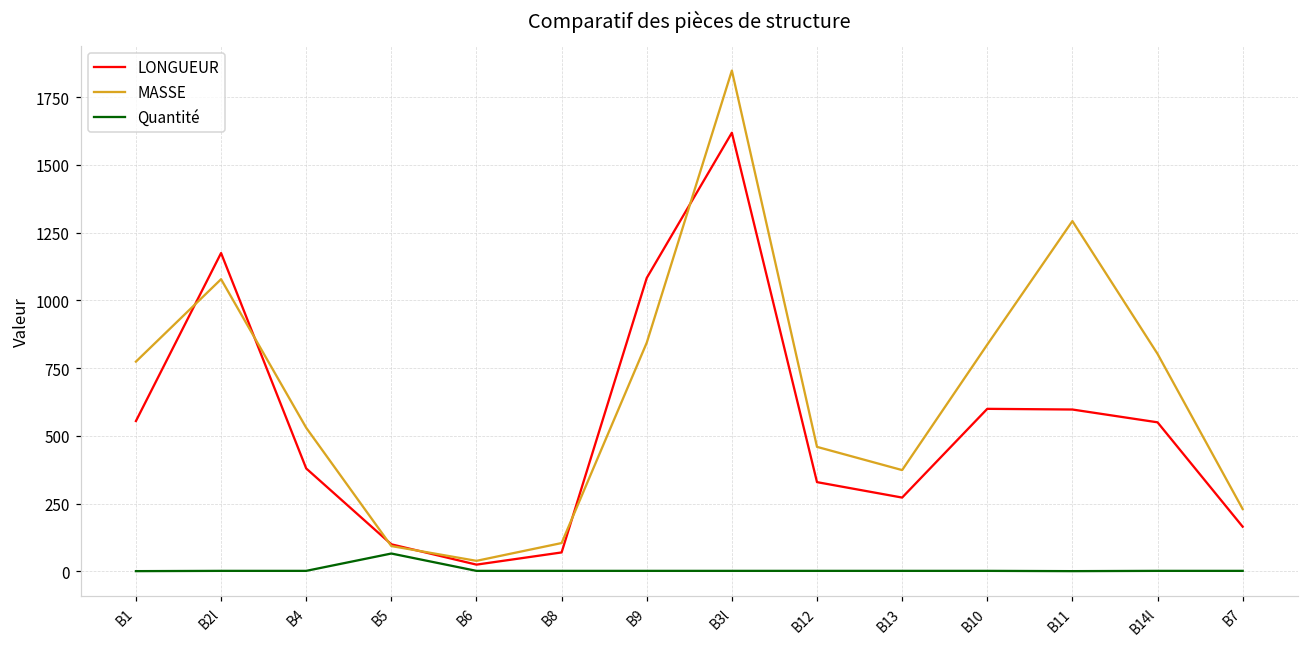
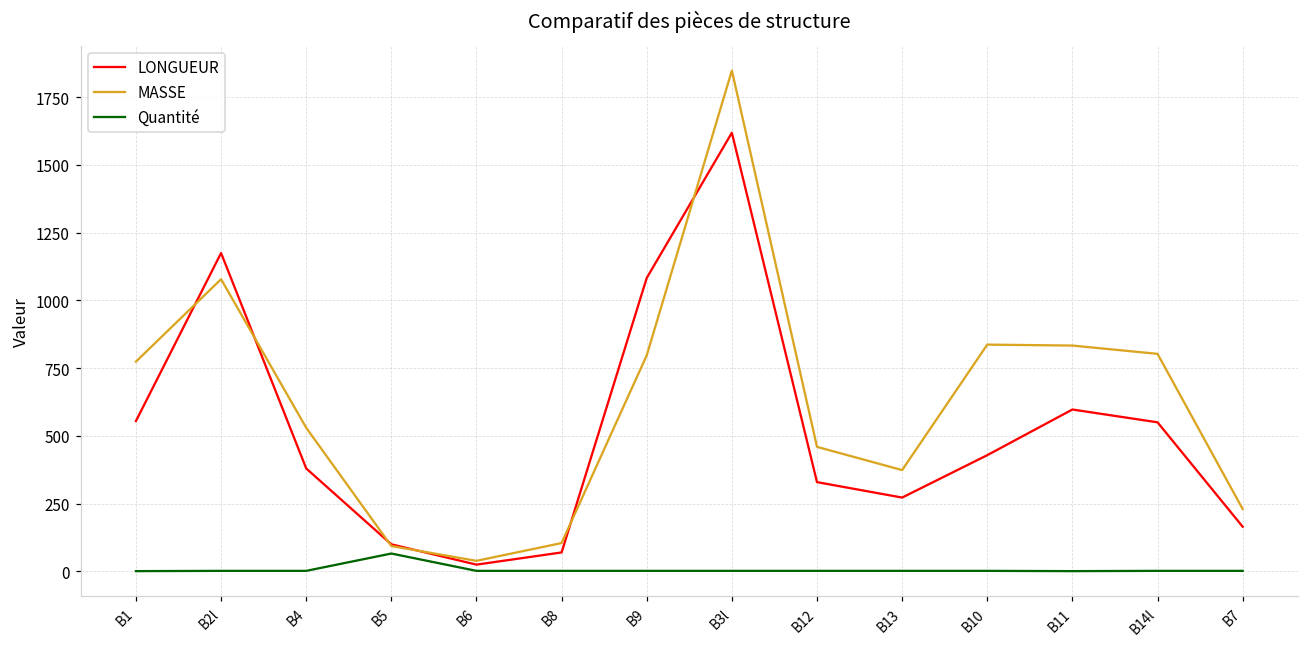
MASSE, B9: 840 -> 800
LONGUEUR, B10: 600 -> 430
MASSE, B11: 1290 -> 830
